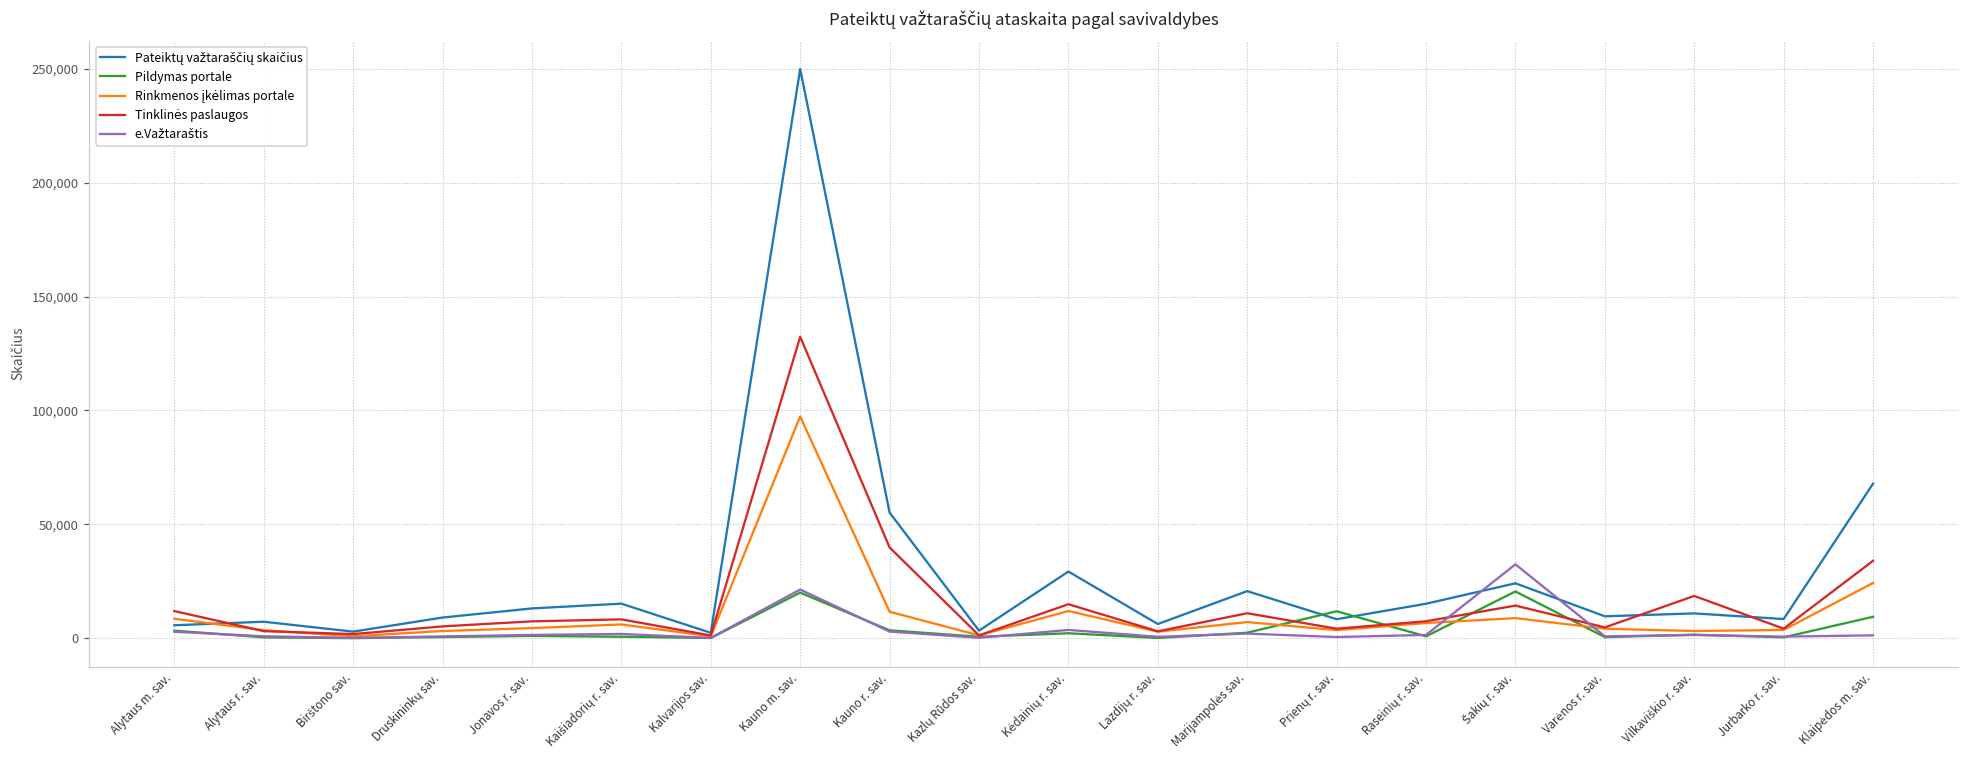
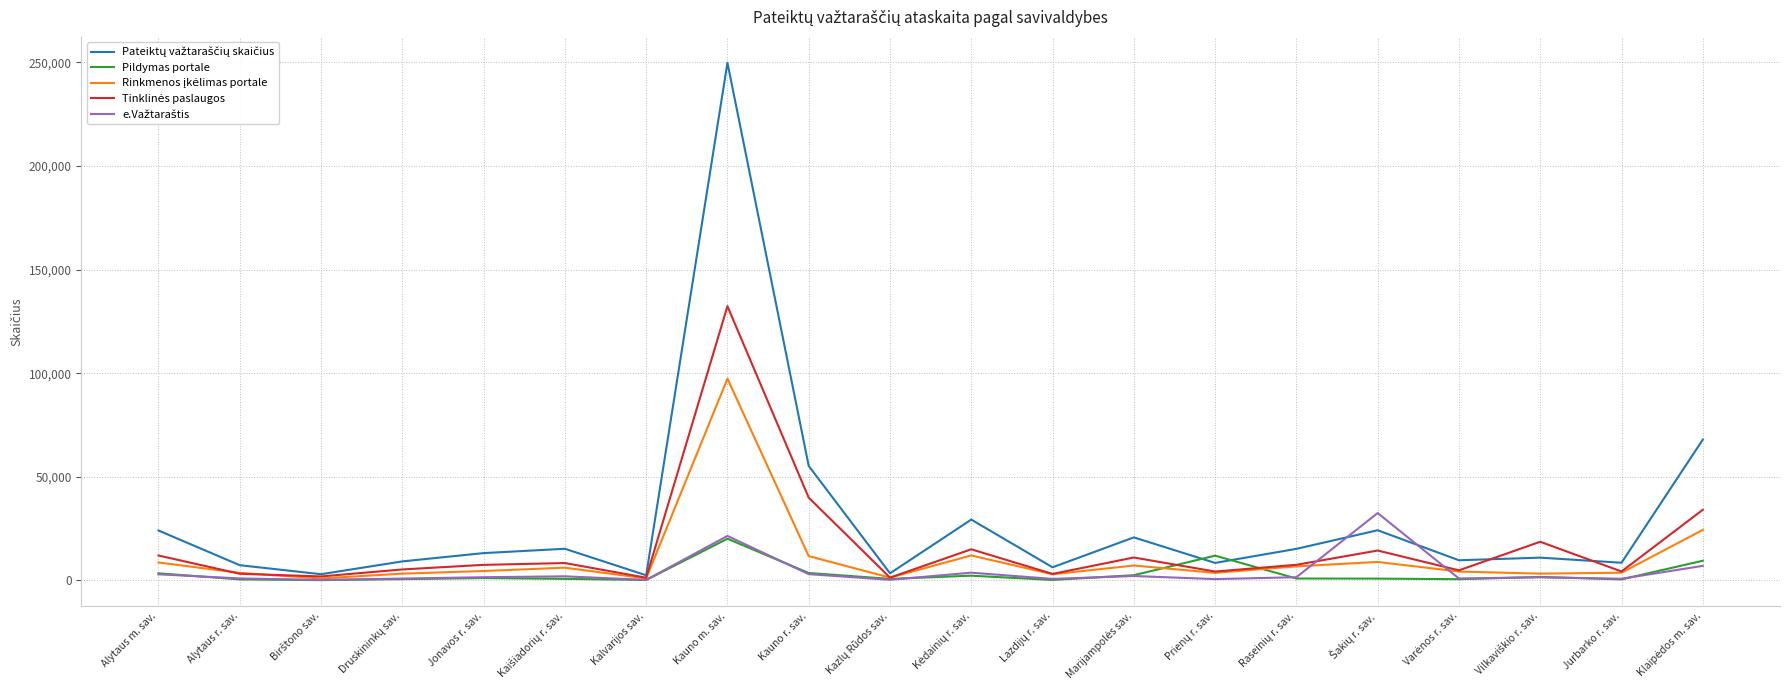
Pateiktų važtaraščių skaičius, Alytaus m. sav.: 6,000 -> 24,000
Pildymas portale, Šakių r. sav.: 21,000 -> 1,000
e.Važtaraštis, Klaipėdos m. sav.: 1,000 -> 7,000
